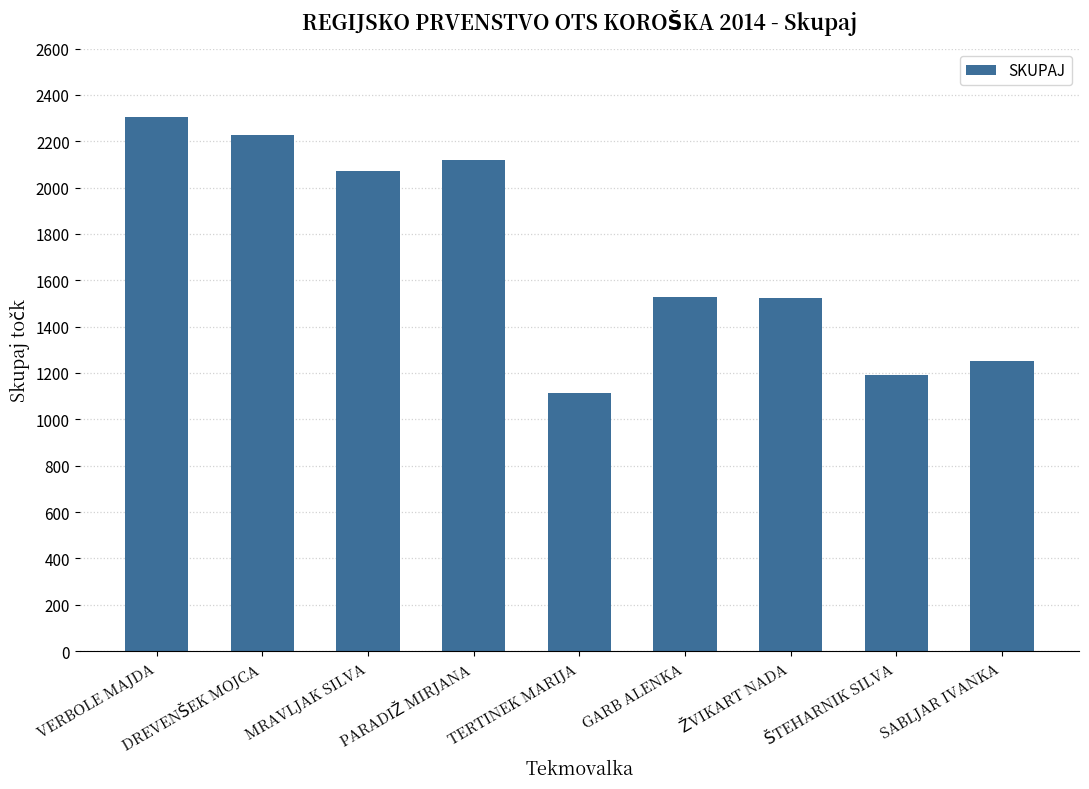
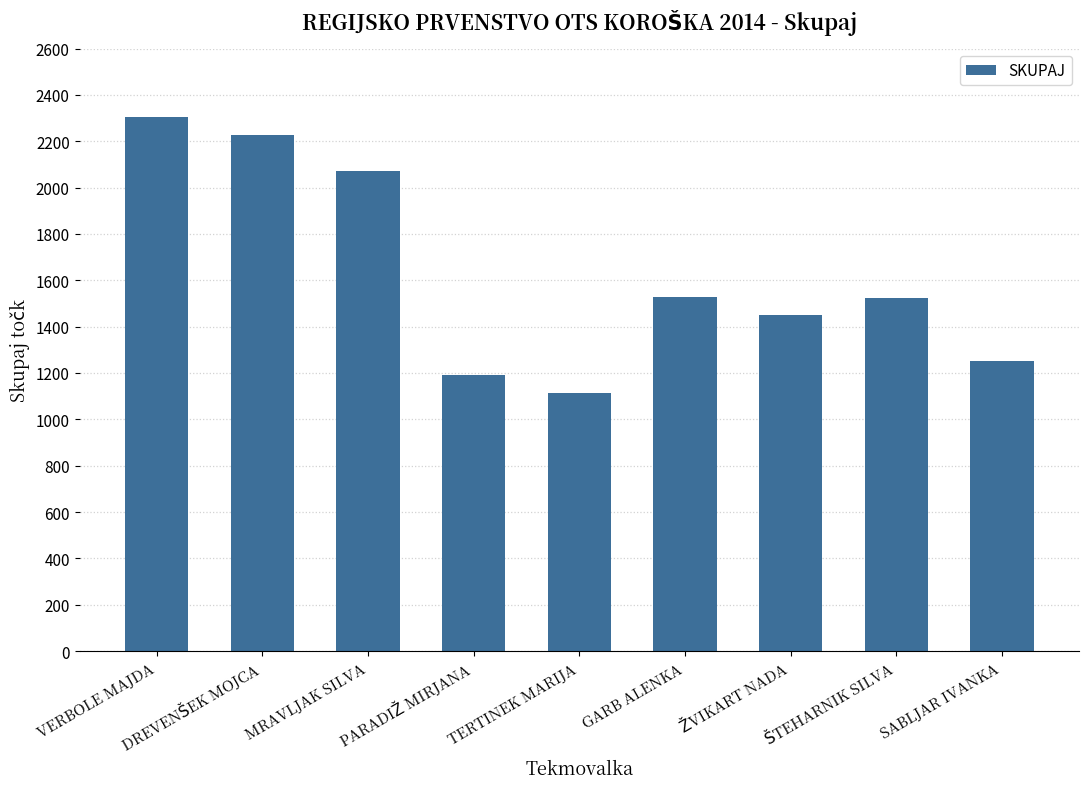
PARADIŽ MIRJANA: 2120 -> 1190
ŽVIKART NADA: 1530 -> 1450
ŠTEHARNIK SILVA: 1190 -> 1520
